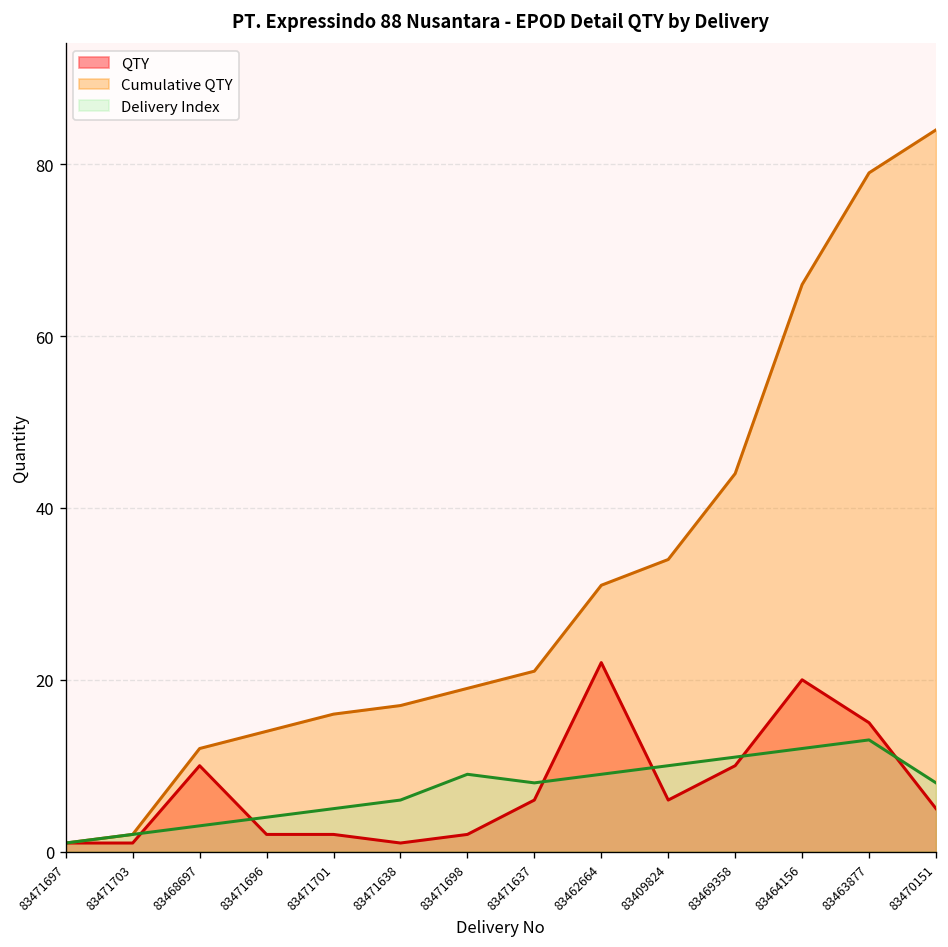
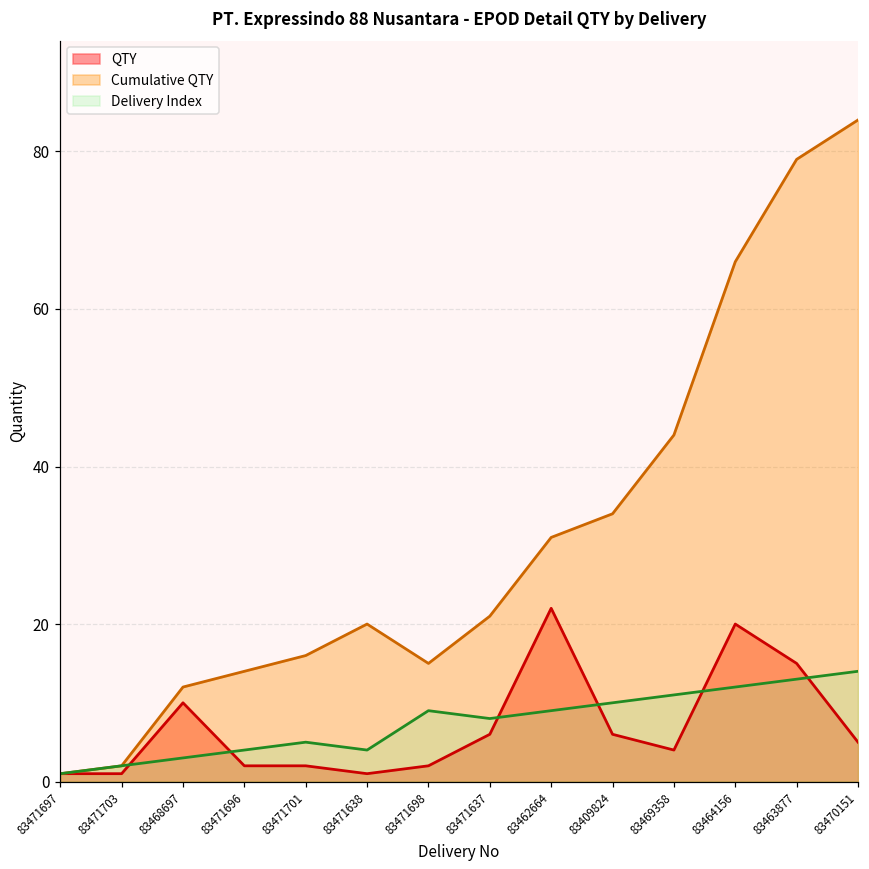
Cumulative QTY, 83471638: 17 -> 20
Delivery Index, 83471638: 6 -> 4
Cumulative QTY, 83471698: 19 -> 15
QTY, 83469358: 10 -> 4
Delivery Index, 83470151: 8 -> 14
